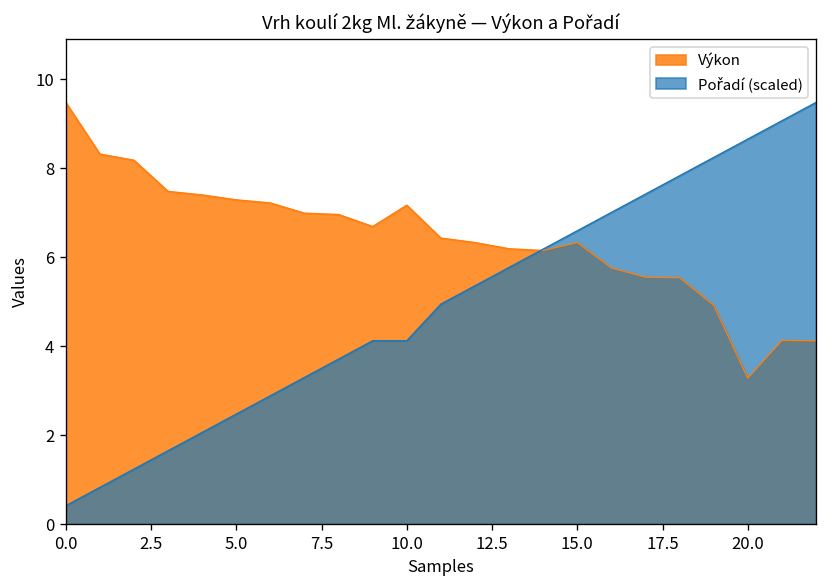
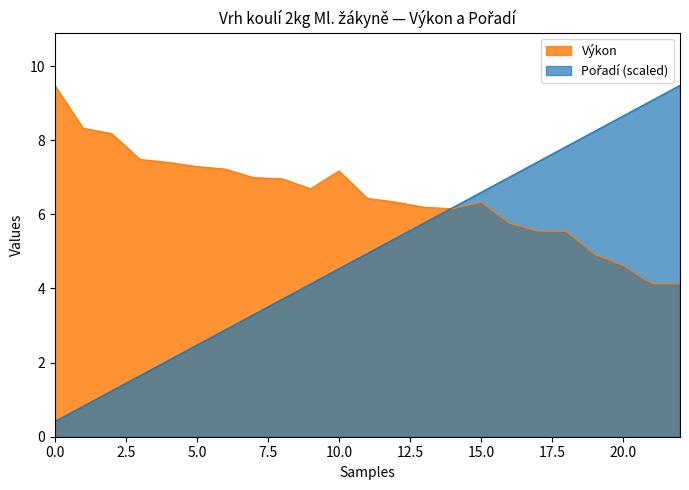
Pořadí (scaled), 10.0: 4.1 -> 4.5
Výkon, 20.0: 3.3 -> 4.6
